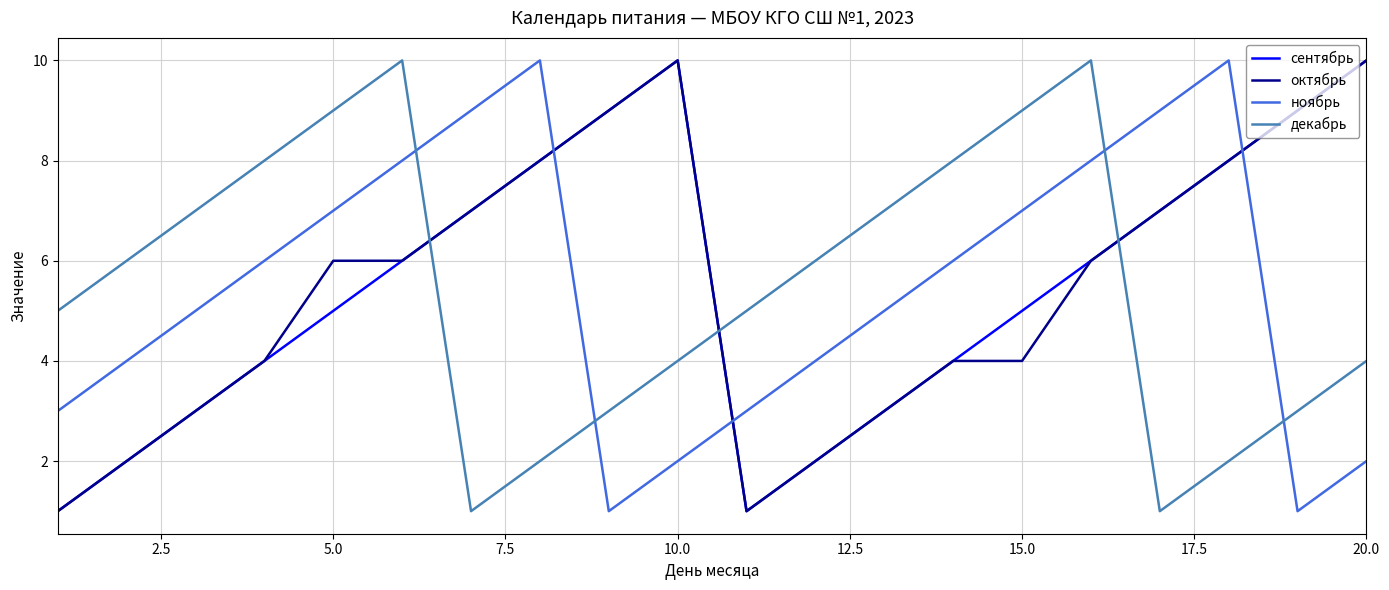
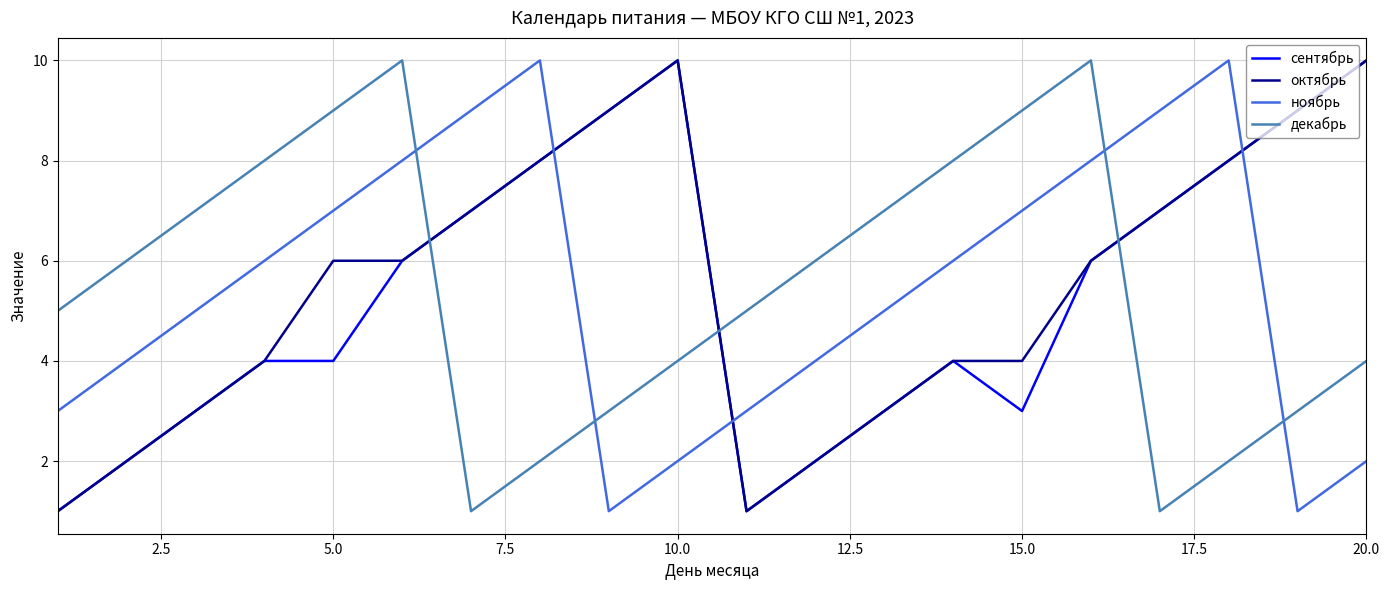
сентябрь, 5.0: 5 -> 4
сентябрь, 15.0: 5 -> 3
